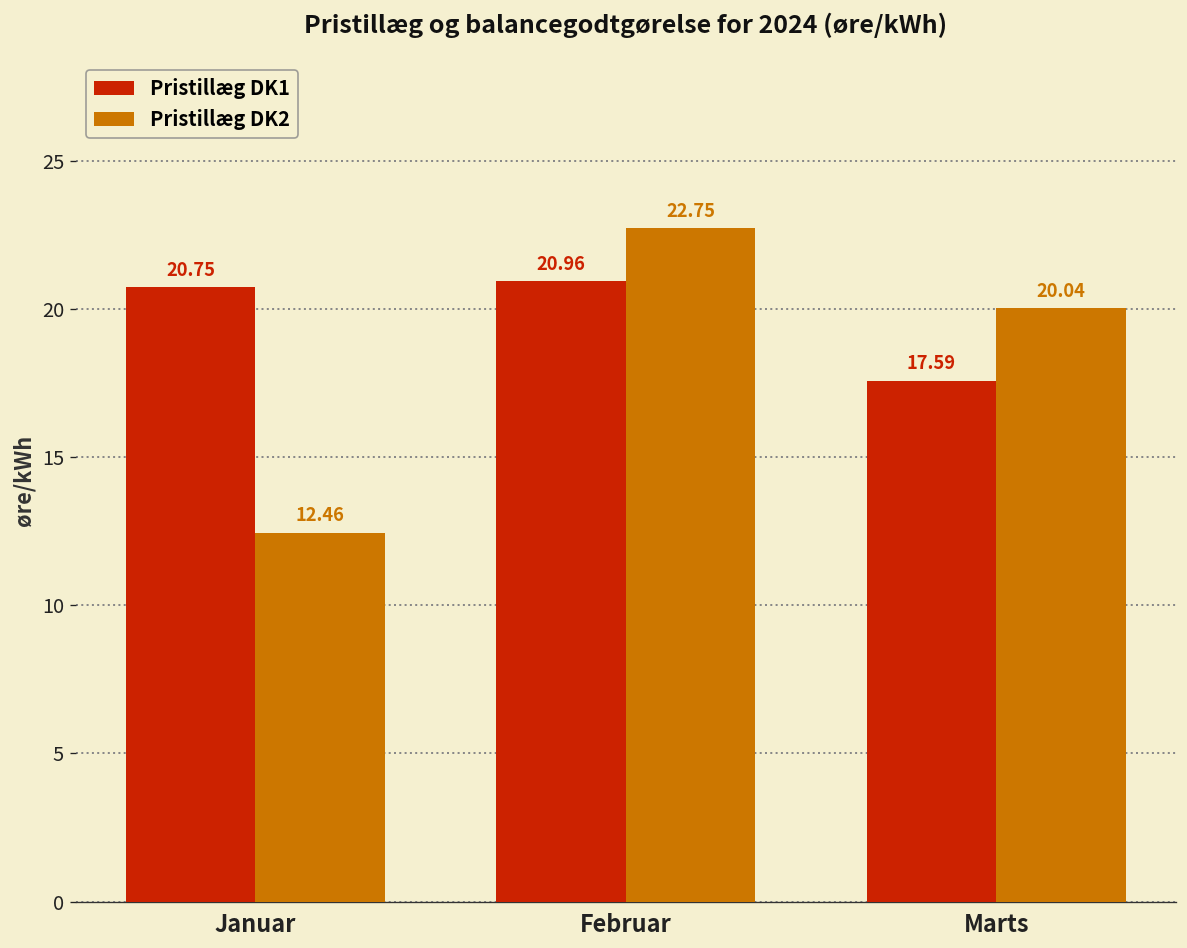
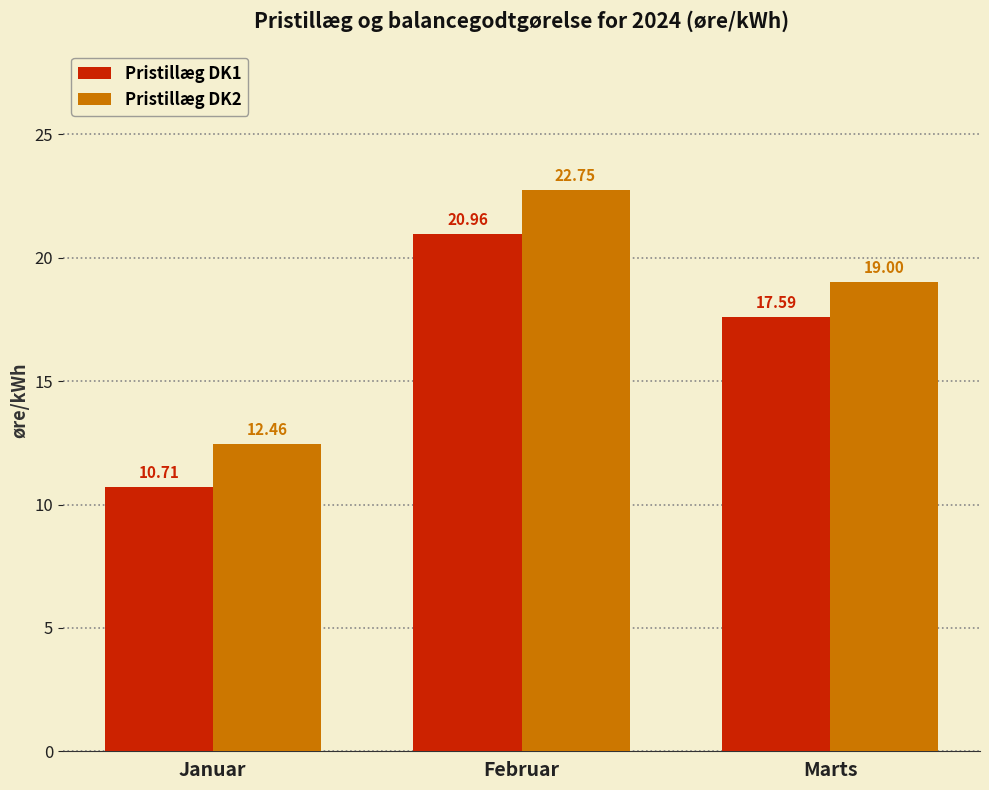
Pristillæg DK1, Januar: 20.75 -> 10.71
Pristillæg DK2, Marts: 20.04 -> 19.00
